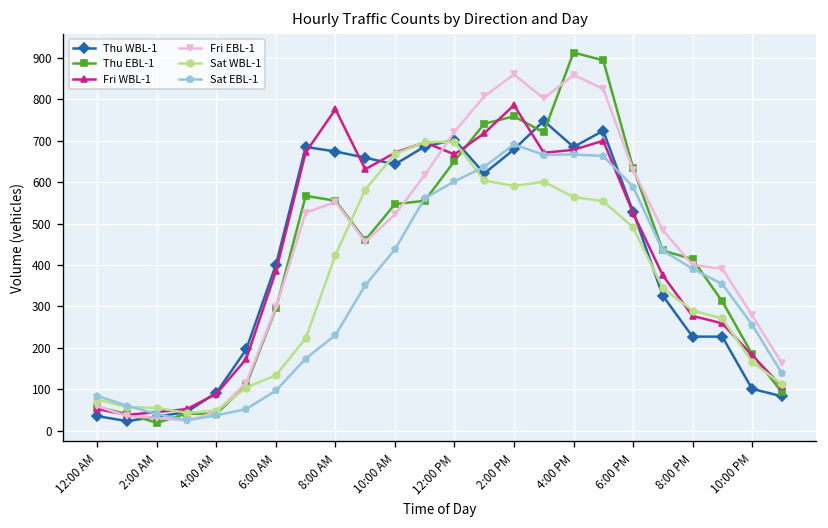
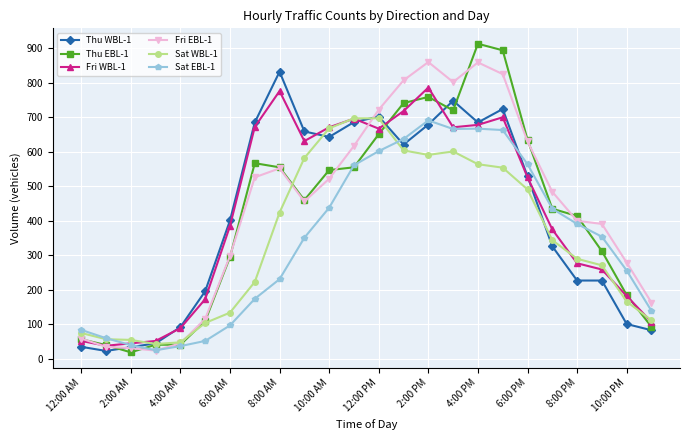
Thu WBL-1, 8:00 AM: 670 -> 830
Sat EBL-1, 6:00 PM: 590 -> 560
